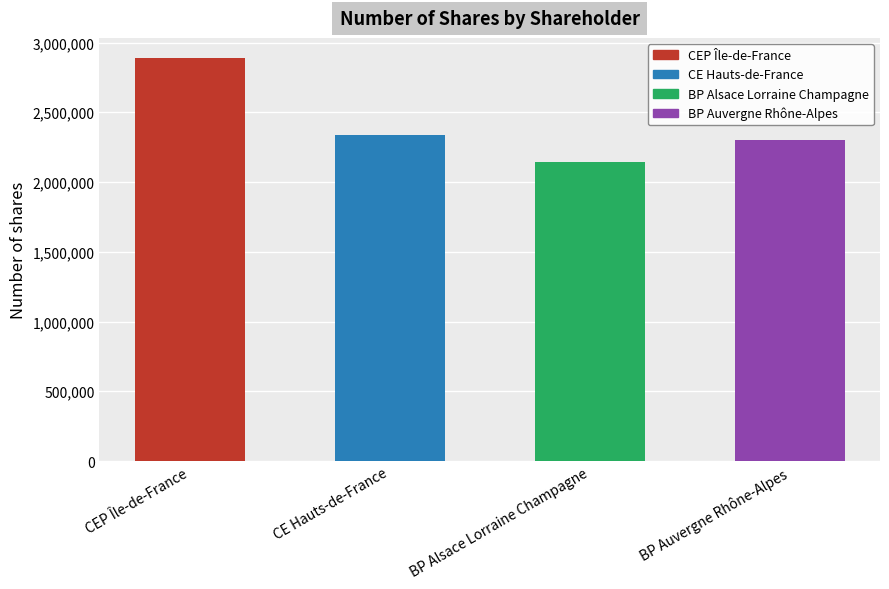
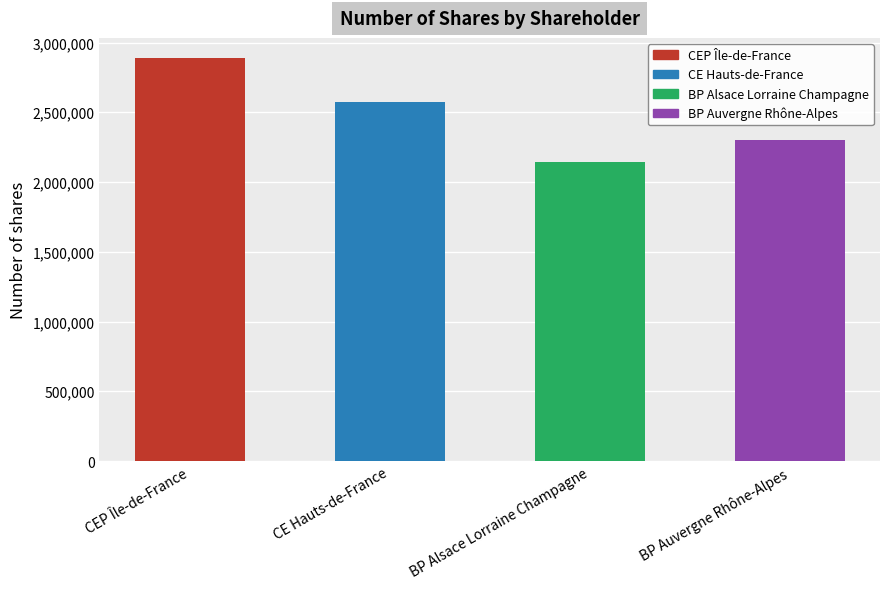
CE Hauts-de-France: 2,340,000 -> 2,570,000
